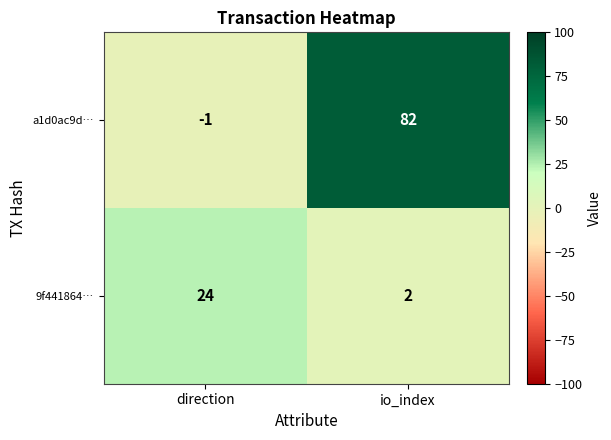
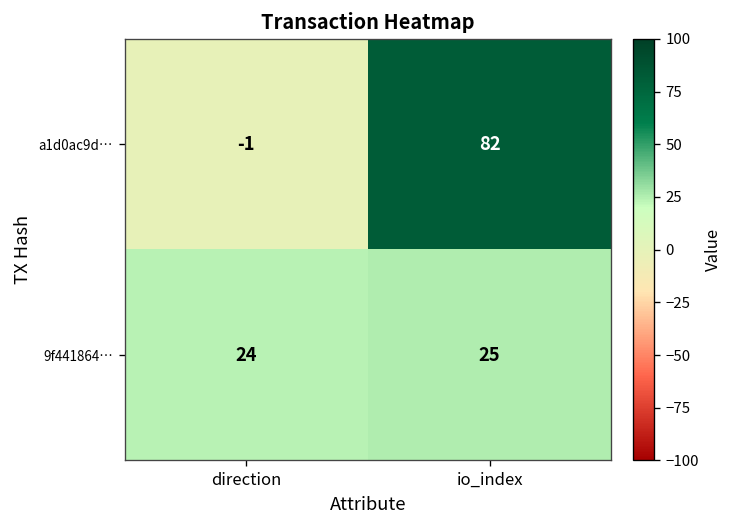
9f441864…, io_index: 2 -> 25
